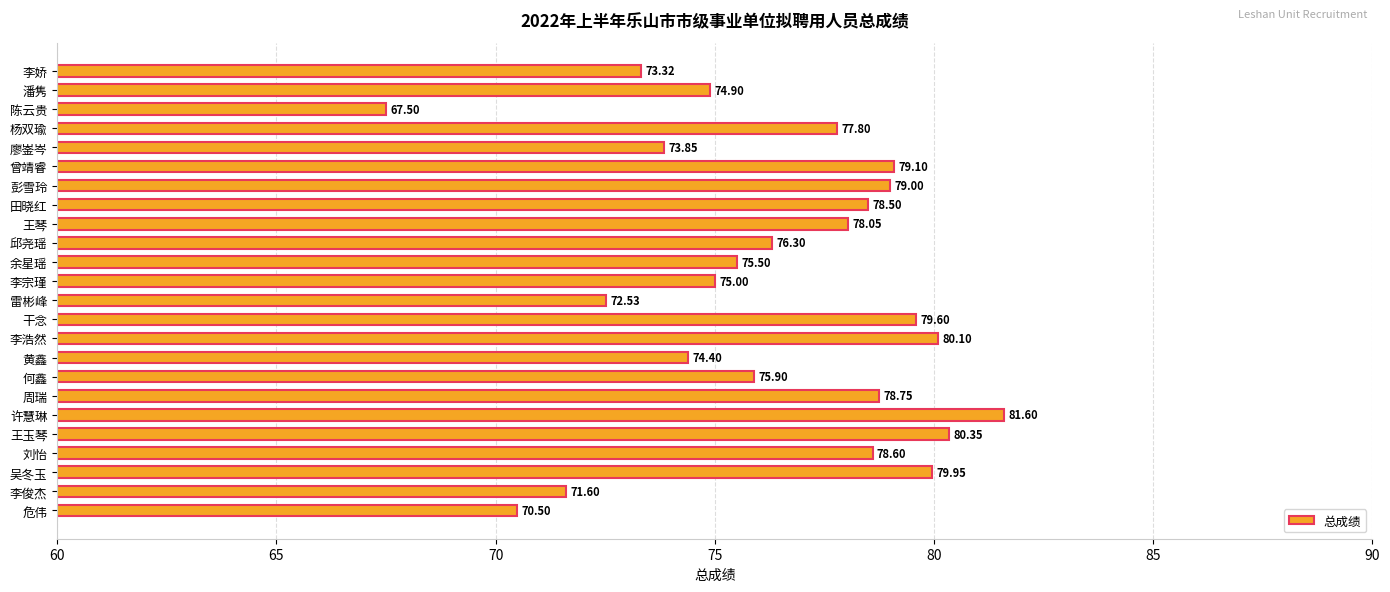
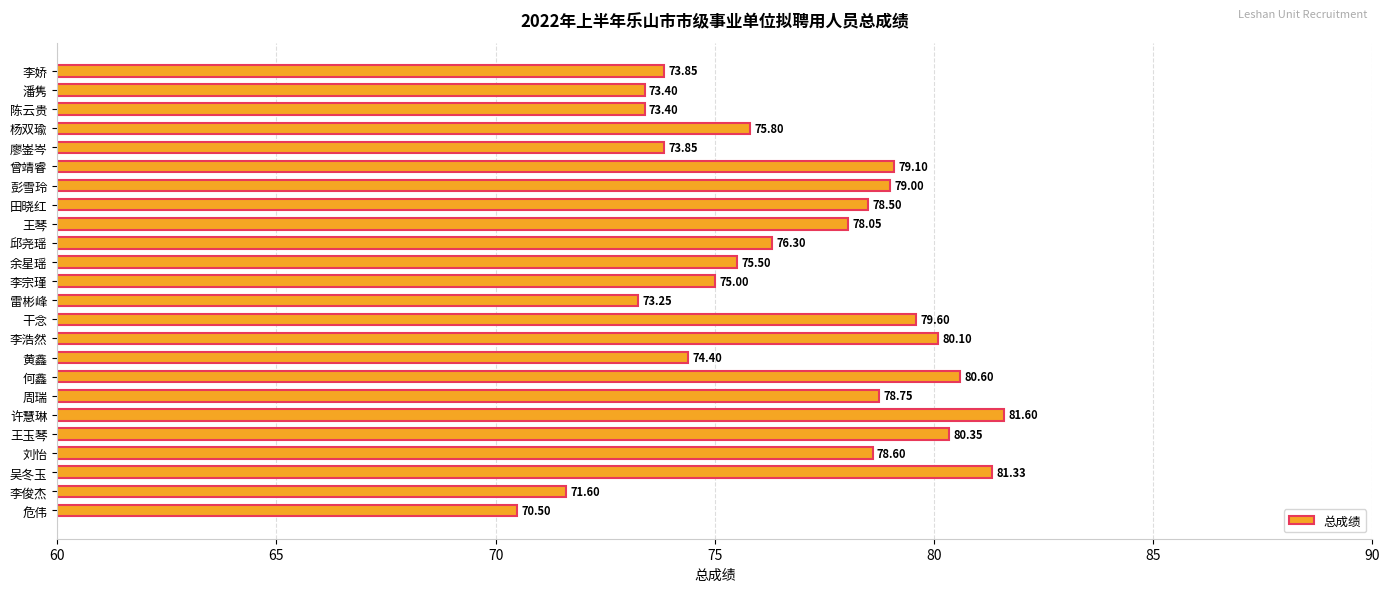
李娇: 73.32 -> 73.85
潘隽: 74.90 -> 73.40
陈云贵: 67.50 -> 73.40
杨双瑜: 77.80 -> 75.80
雷彬峰: 72.53 -> 73.25
何鑫: 75.90 -> 80.60
吴冬玉: 79.95 -> 81.33
